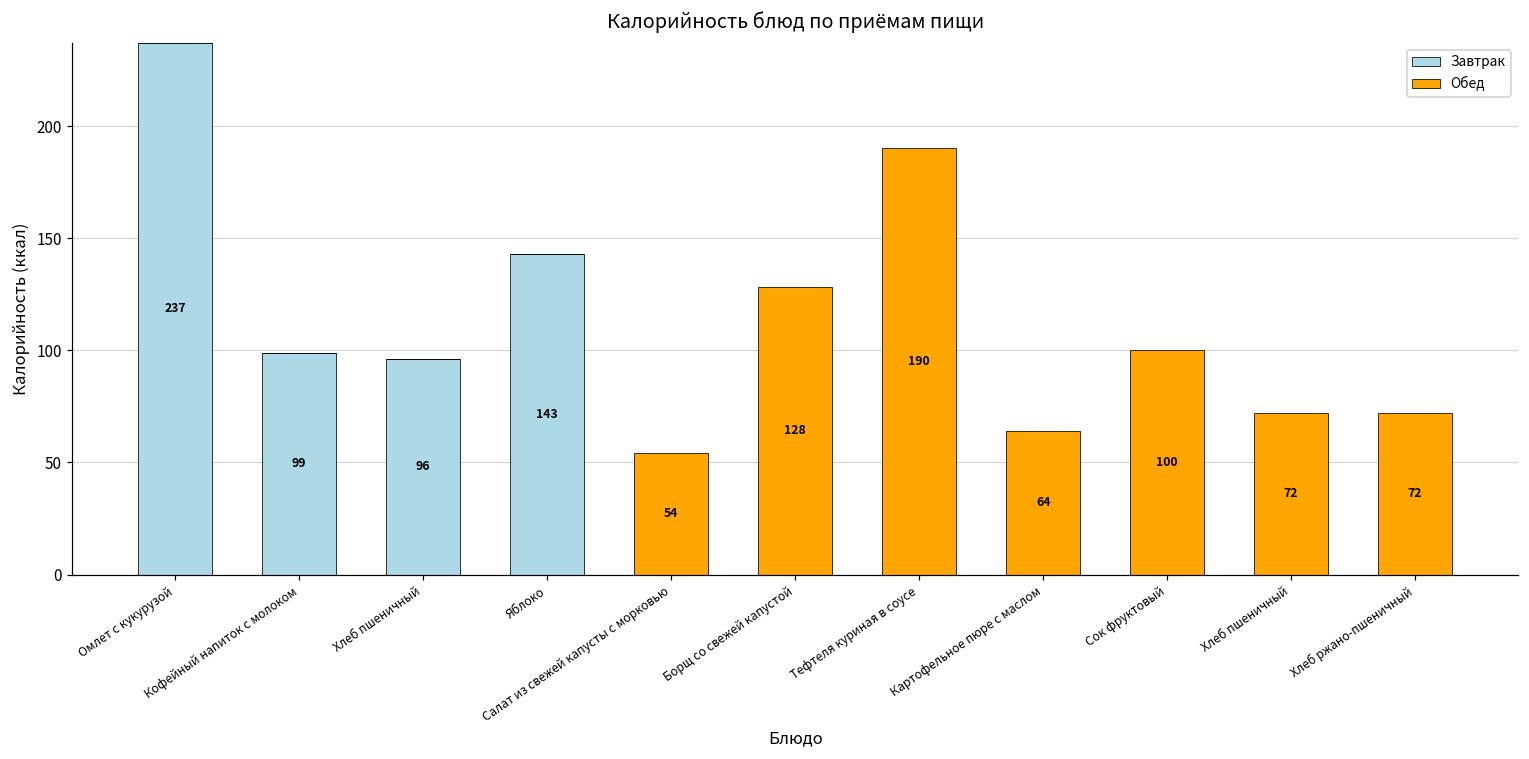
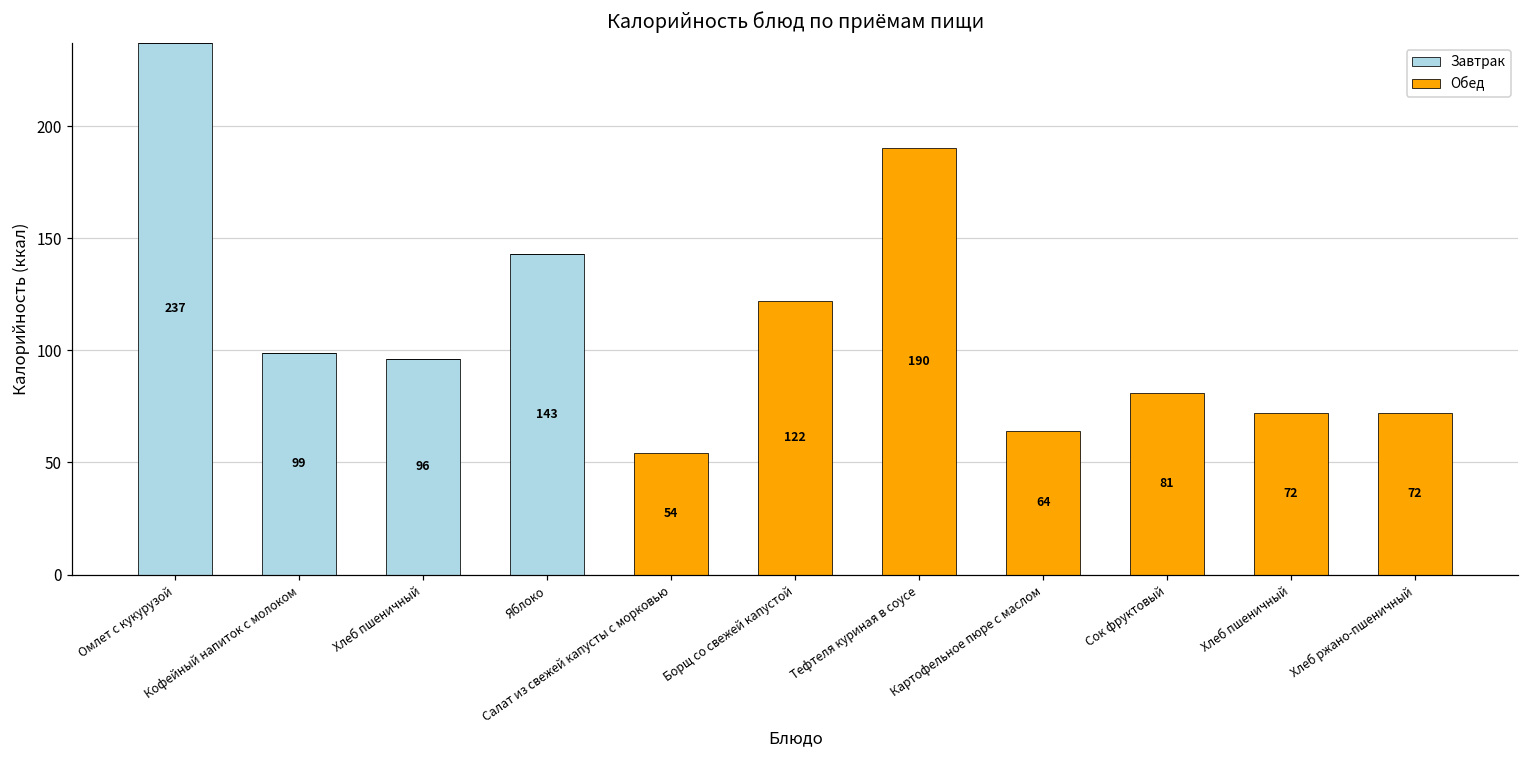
Обед, Борщ со свежей капустой: 128 -> 122
Обед, Сок фруктовый: 100 -> 81
